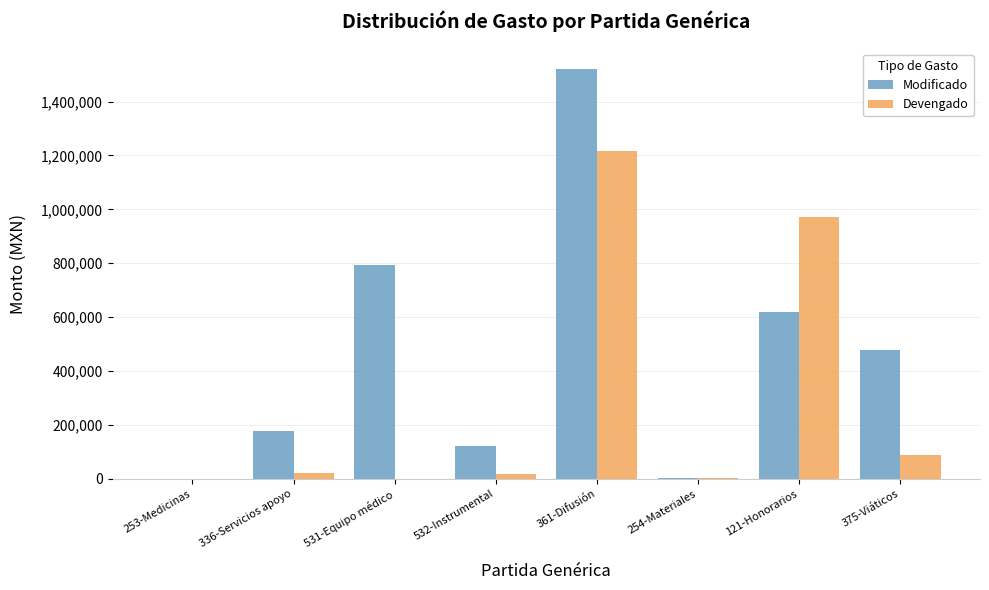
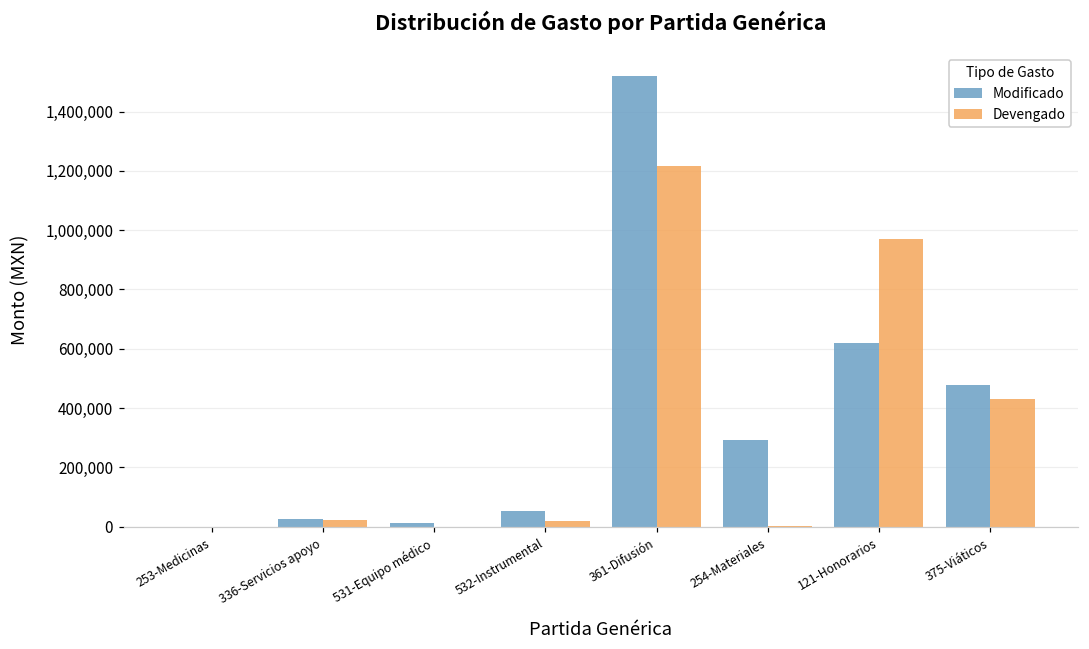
Modificado, 336-Servicios apoyo: 180,000 -> 20,000
Modificado, 531-Equipo médico: 790,000 -> 10,000
Modificado, 532-Instrumental: 120,000 -> 50,000
Modificado, 254-Materiales: 0 -> 290,000
Devengado, 375-Viáticos: 90,000 -> 430,000
